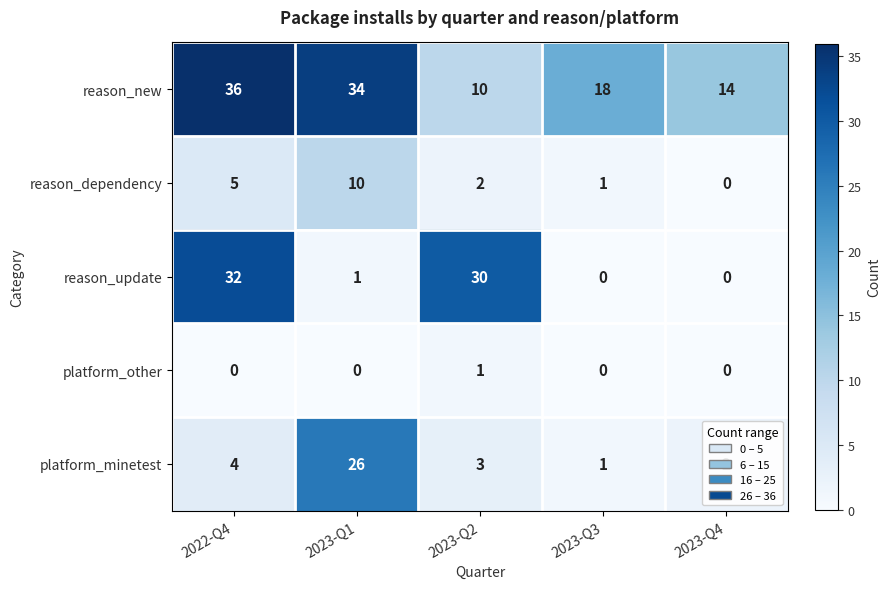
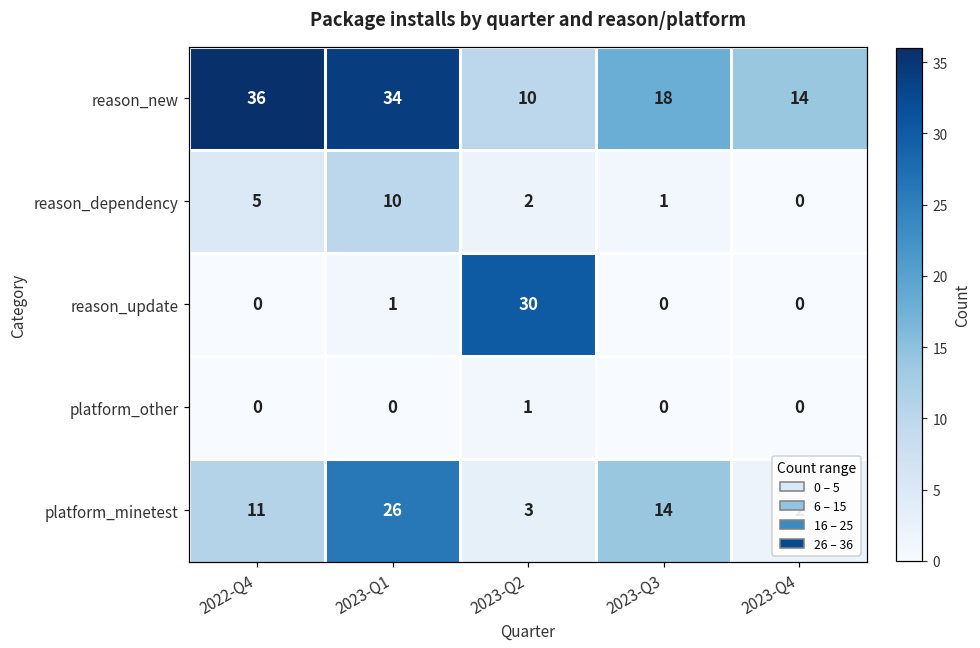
reason_update, 2022-Q4: 32 -> 0
platform_minetest, 2022-Q4: 4 -> 11
platform_minetest, 2023-Q3: 1 -> 14
